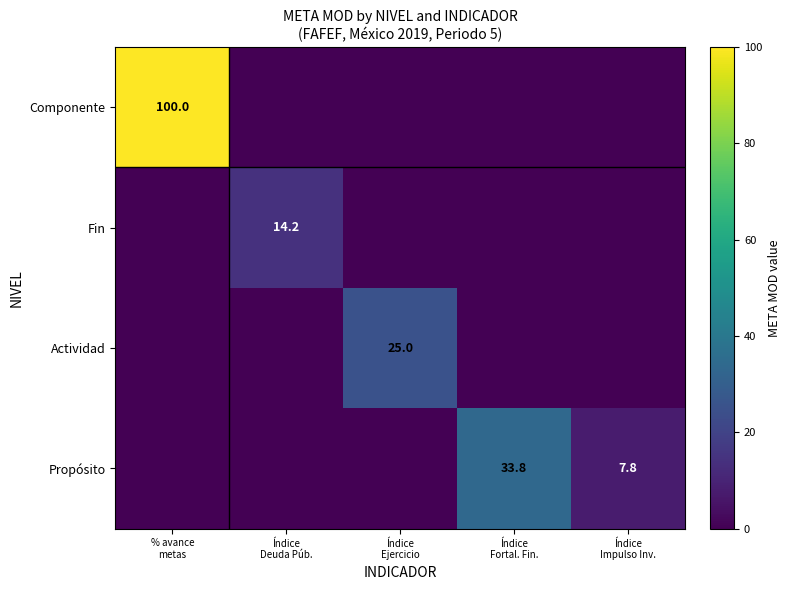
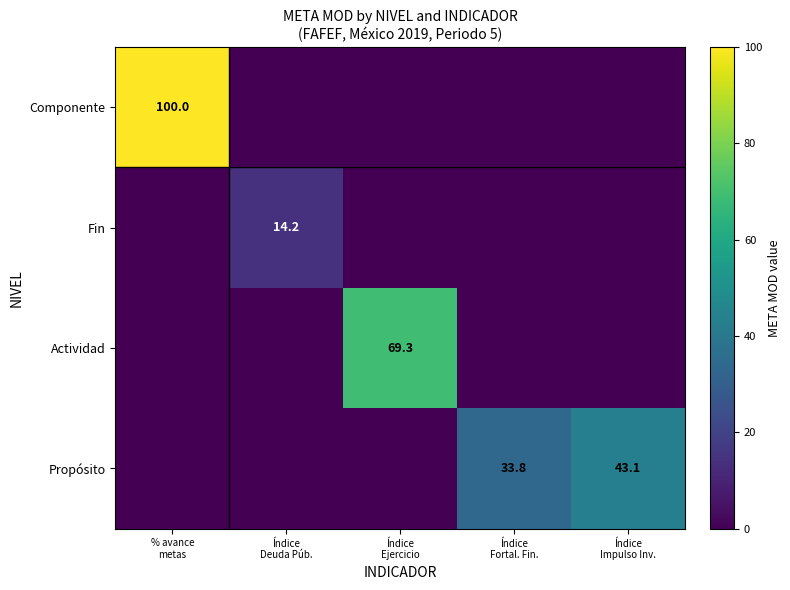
Actividad, Índice Ejercicio: 25.0 -> 69.3
Propósito, Índice Impulso Inv.: 7.8 -> 43.1
